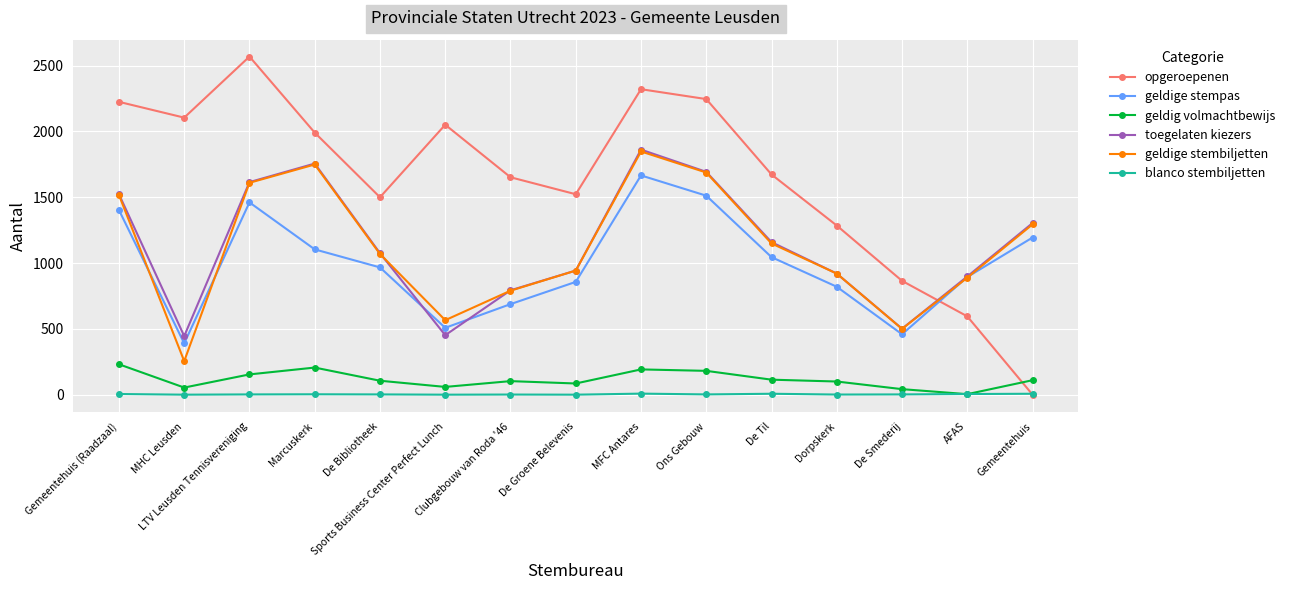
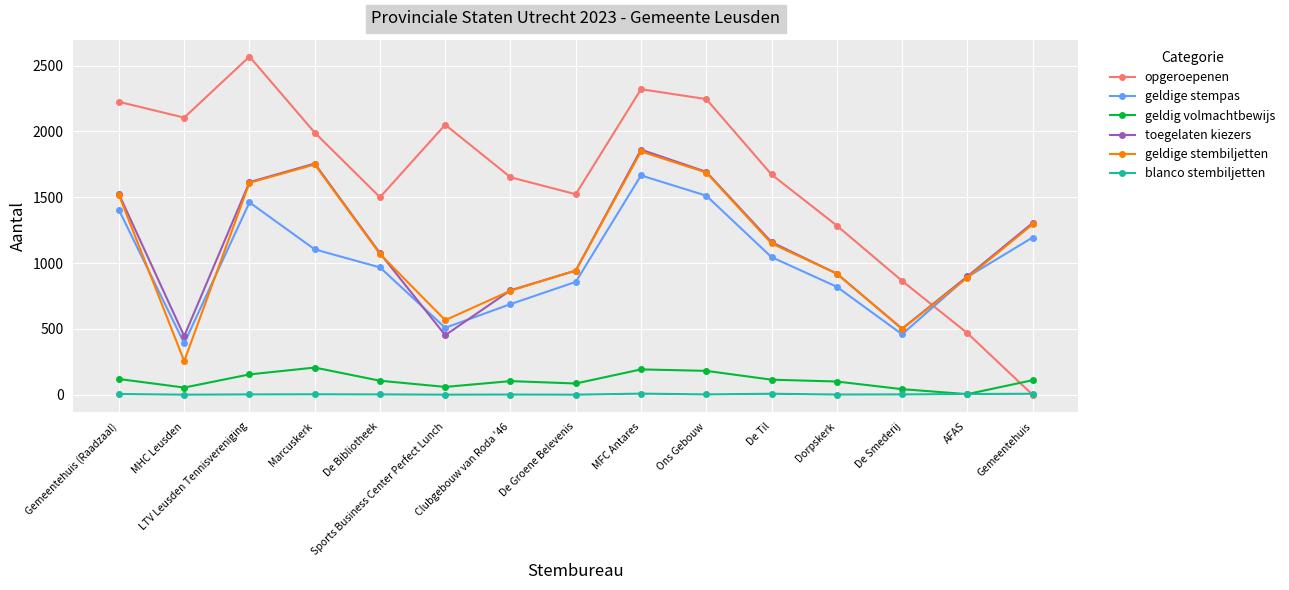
geldig volmachtbewijs, Gemeentehuis (Raadzaal): 230 -> 120
opgeroepenen, AFAS: 600 -> 470
